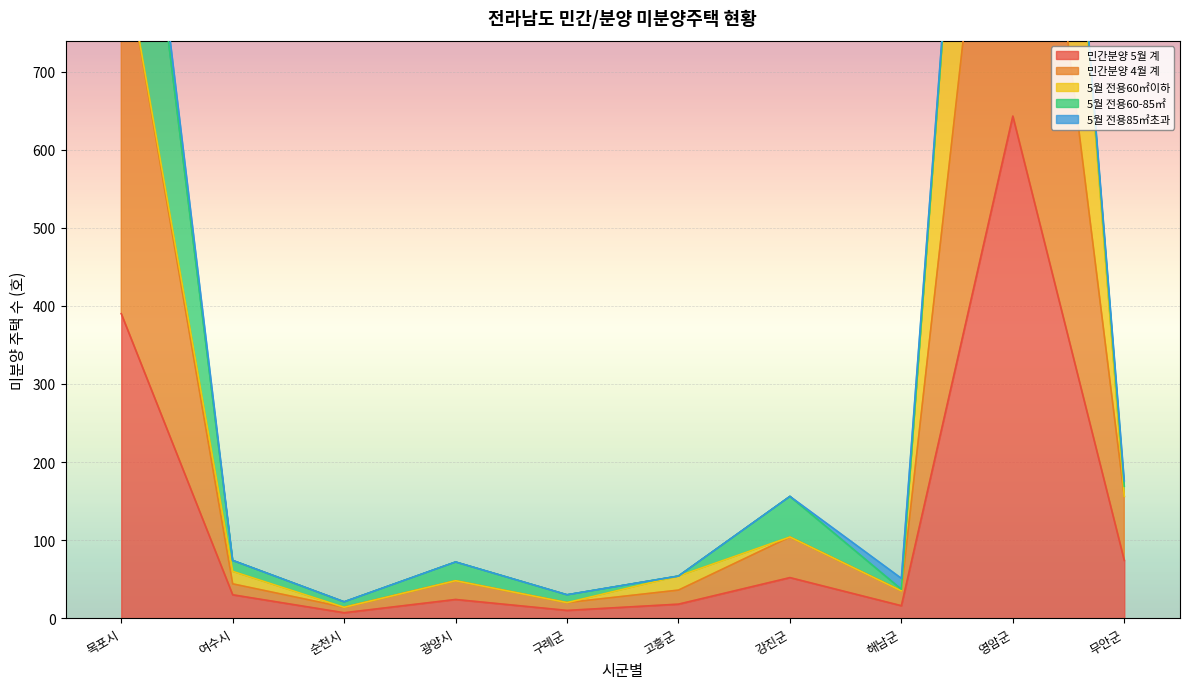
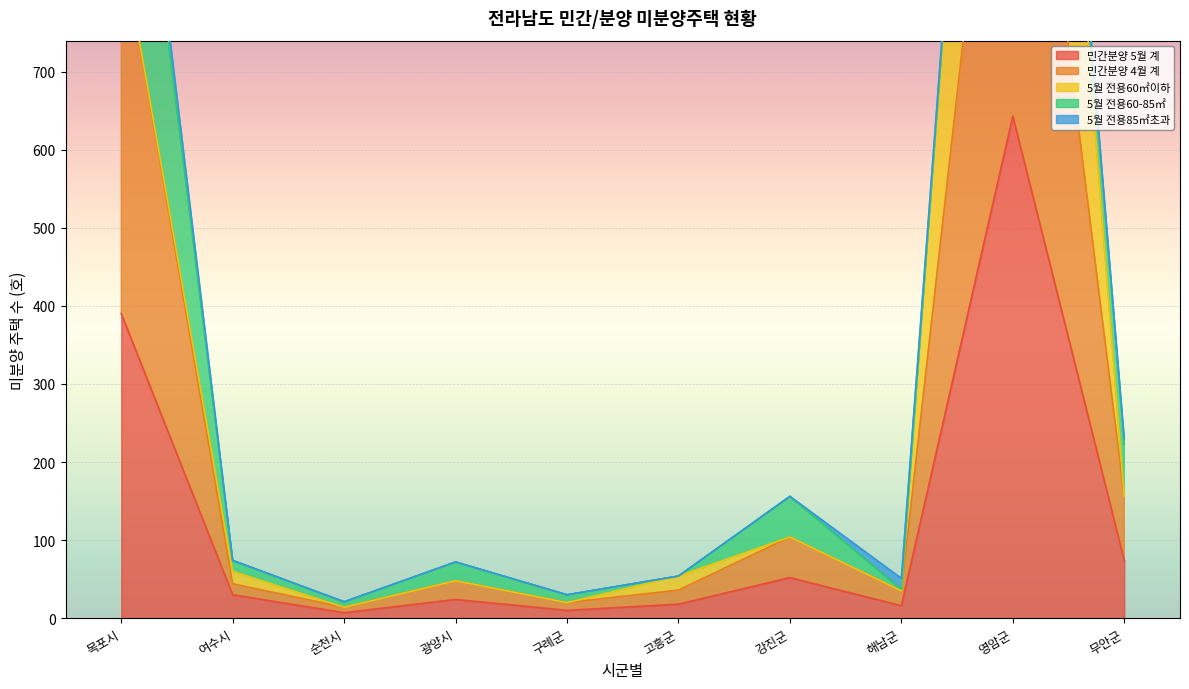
5월 전용60-85㎡, 무안군: 10 -> 70
